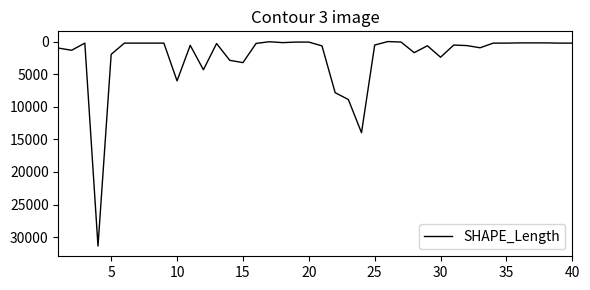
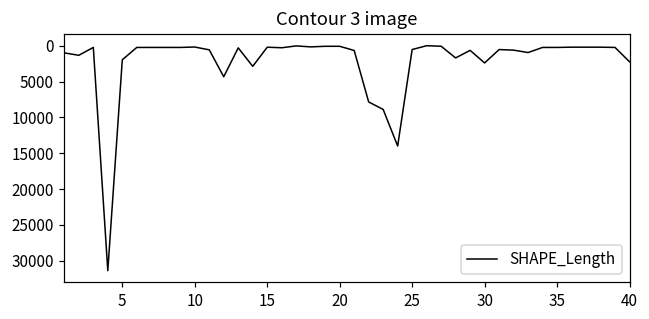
10: 6000 -> 0
15: 3000 -> 0
40: 0 -> 2000
